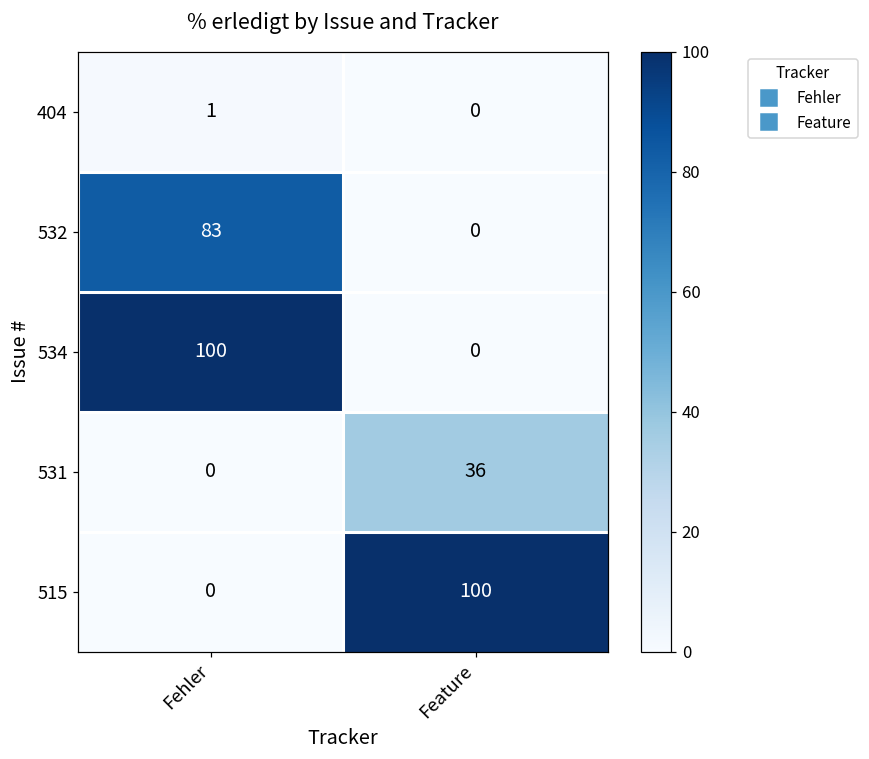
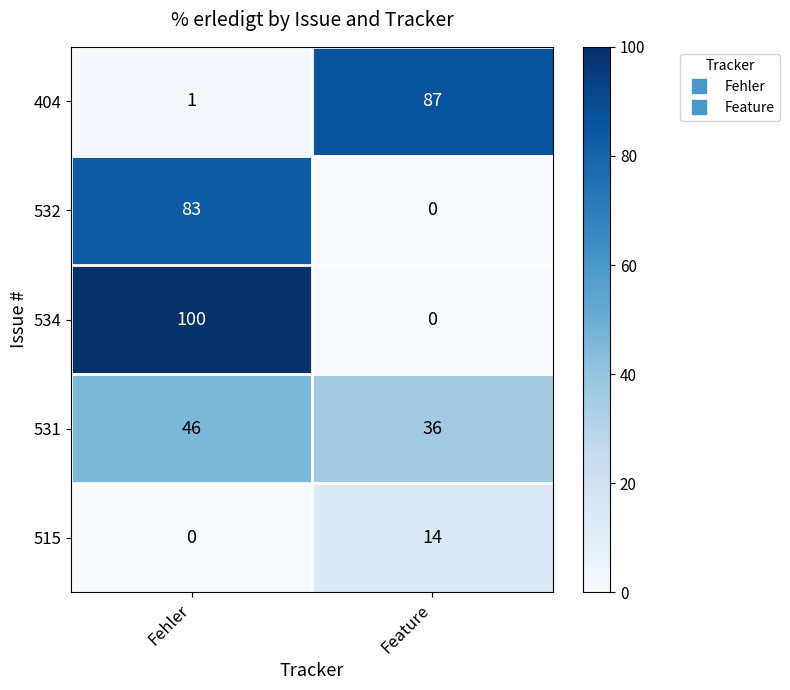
404, Feature: 0 -> 87
531, Fehler: 0 -> 46
515, Feature: 100 -> 14
